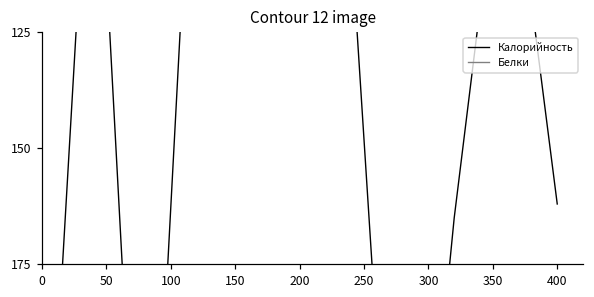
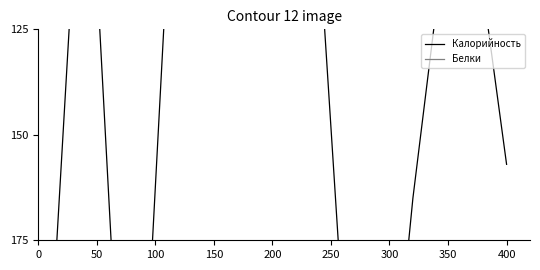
Калорийность, 400: 162 -> 157
